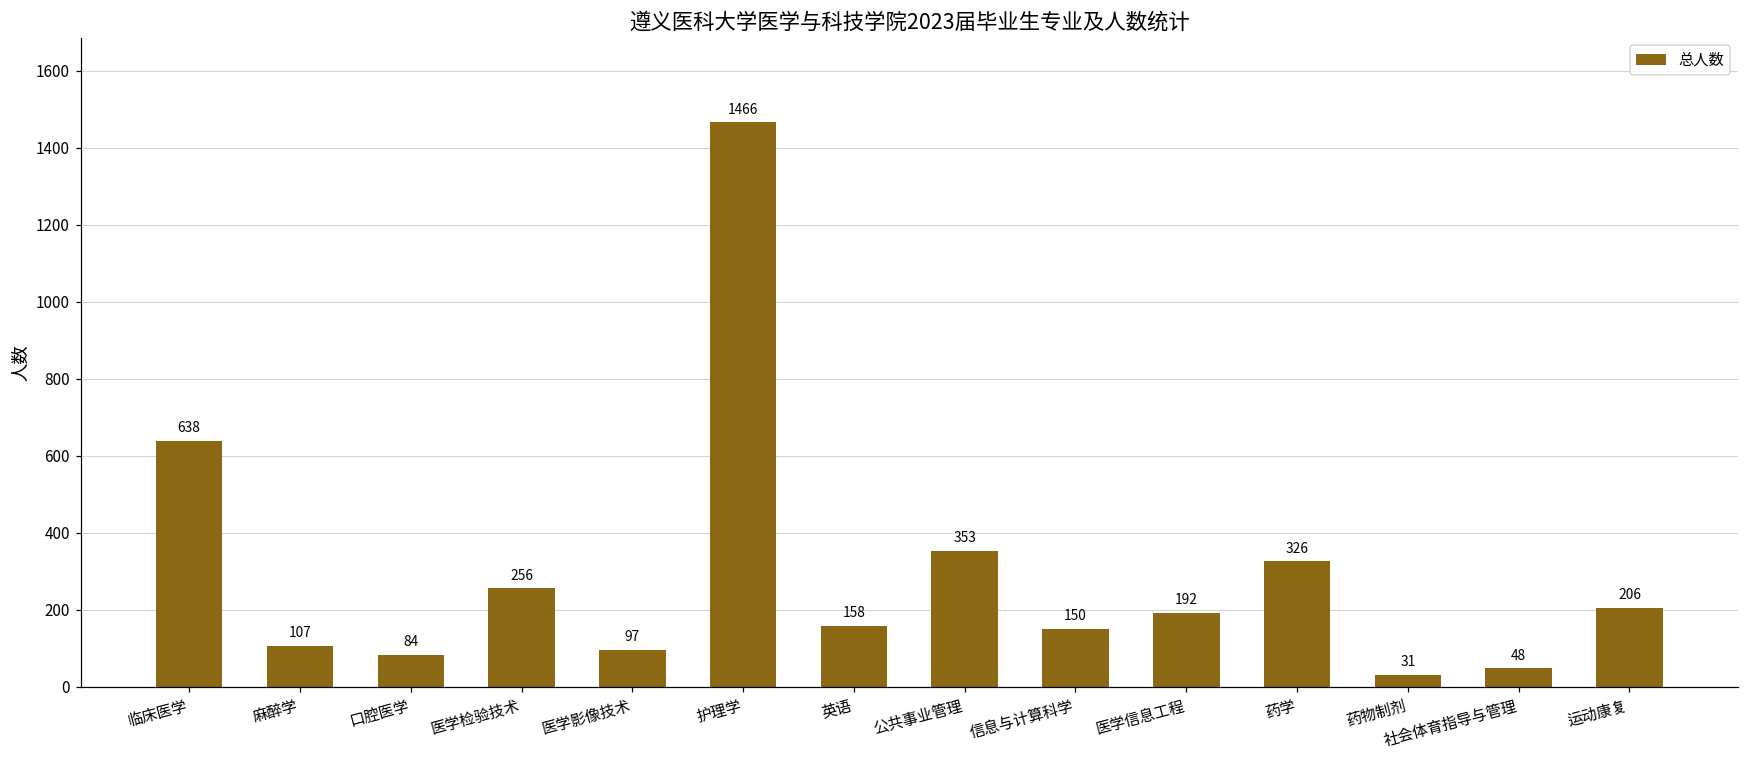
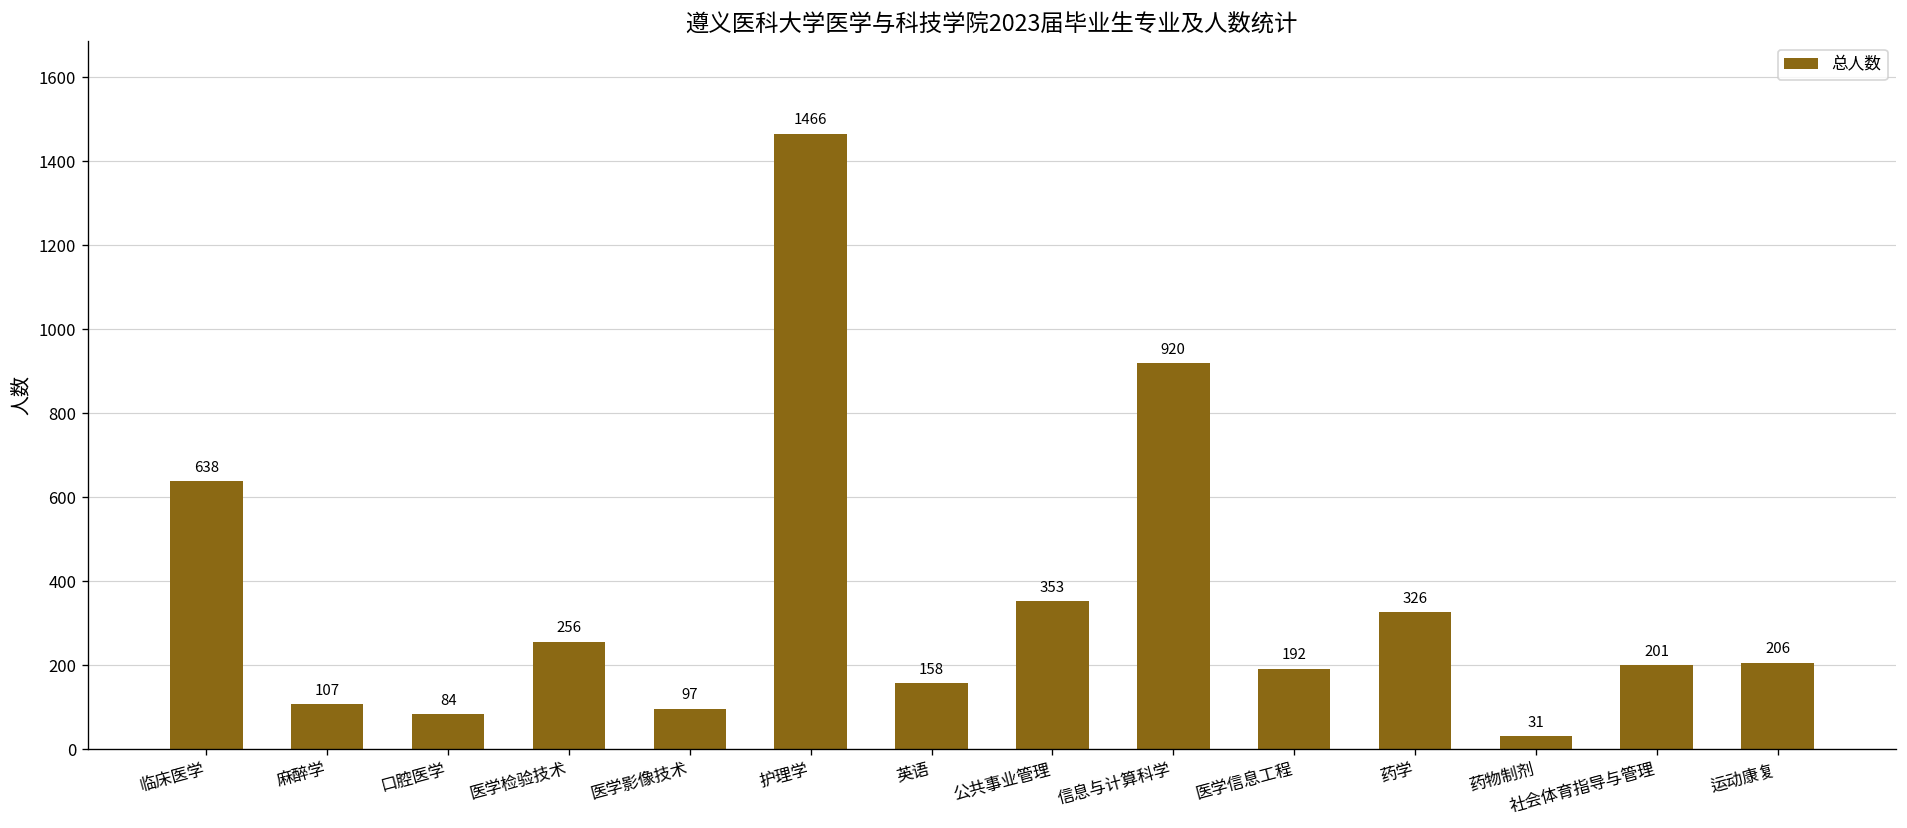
信息与计算科学: 150 -> 920
社会体育指导与管理: 48 -> 201
